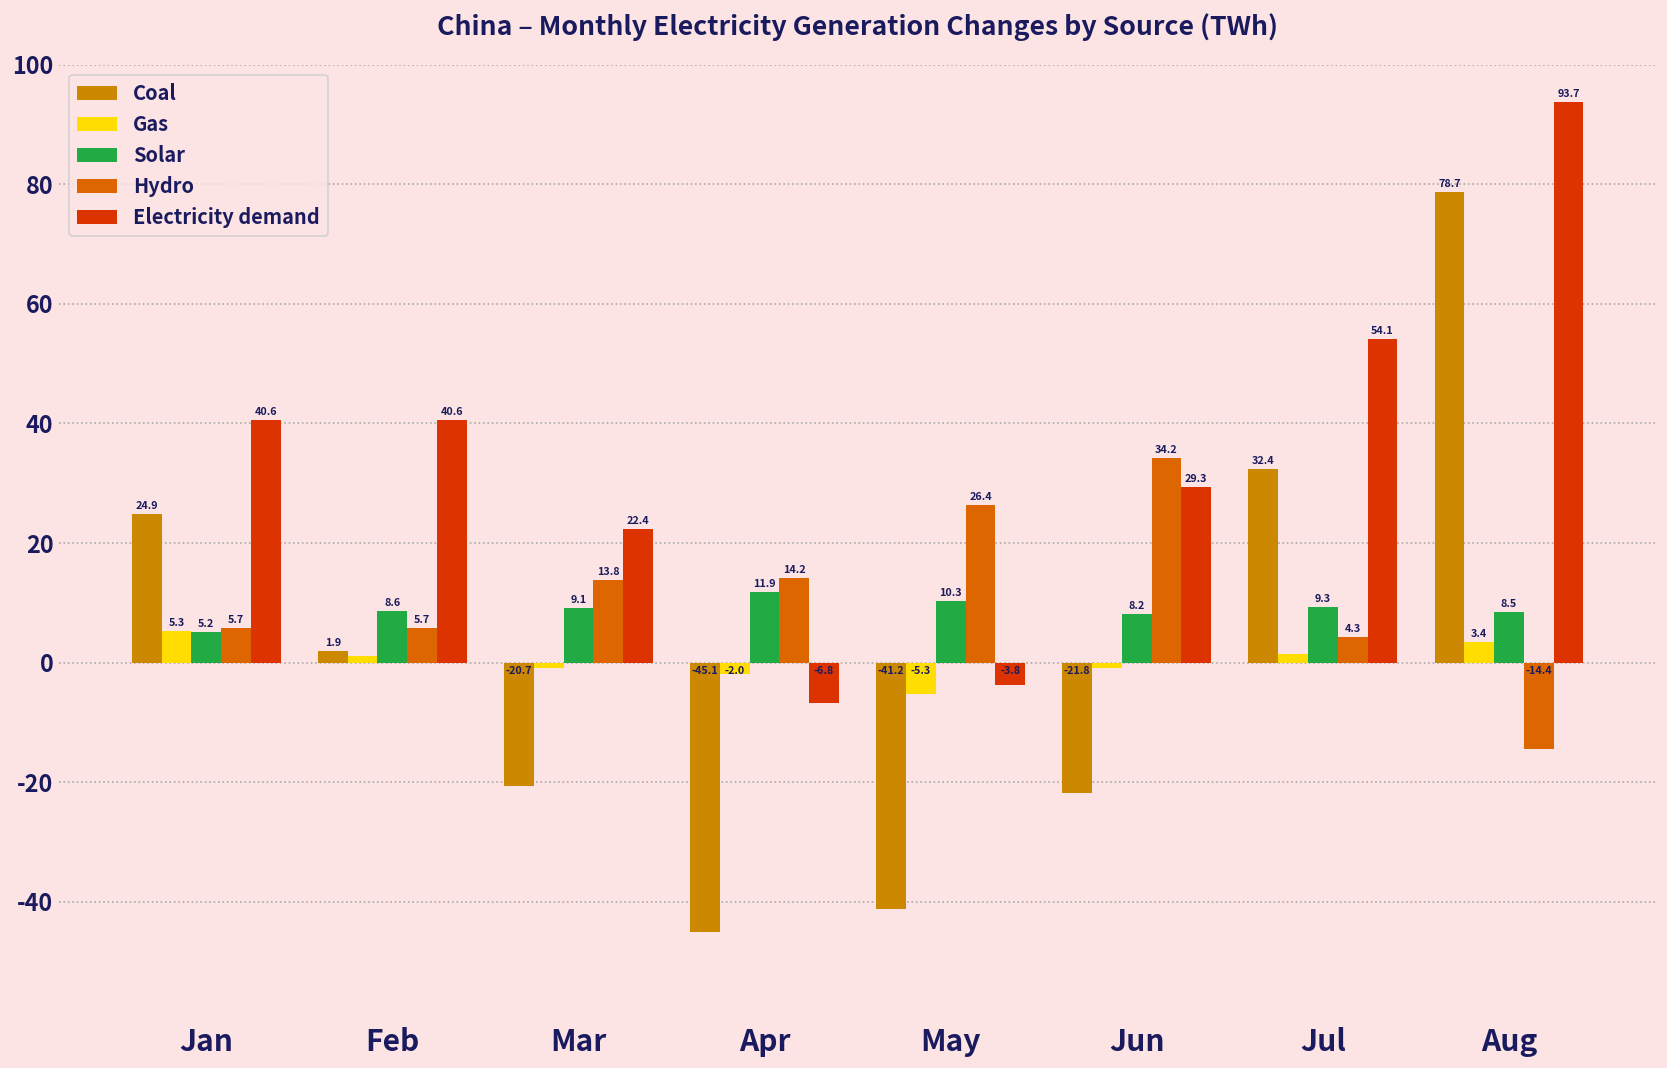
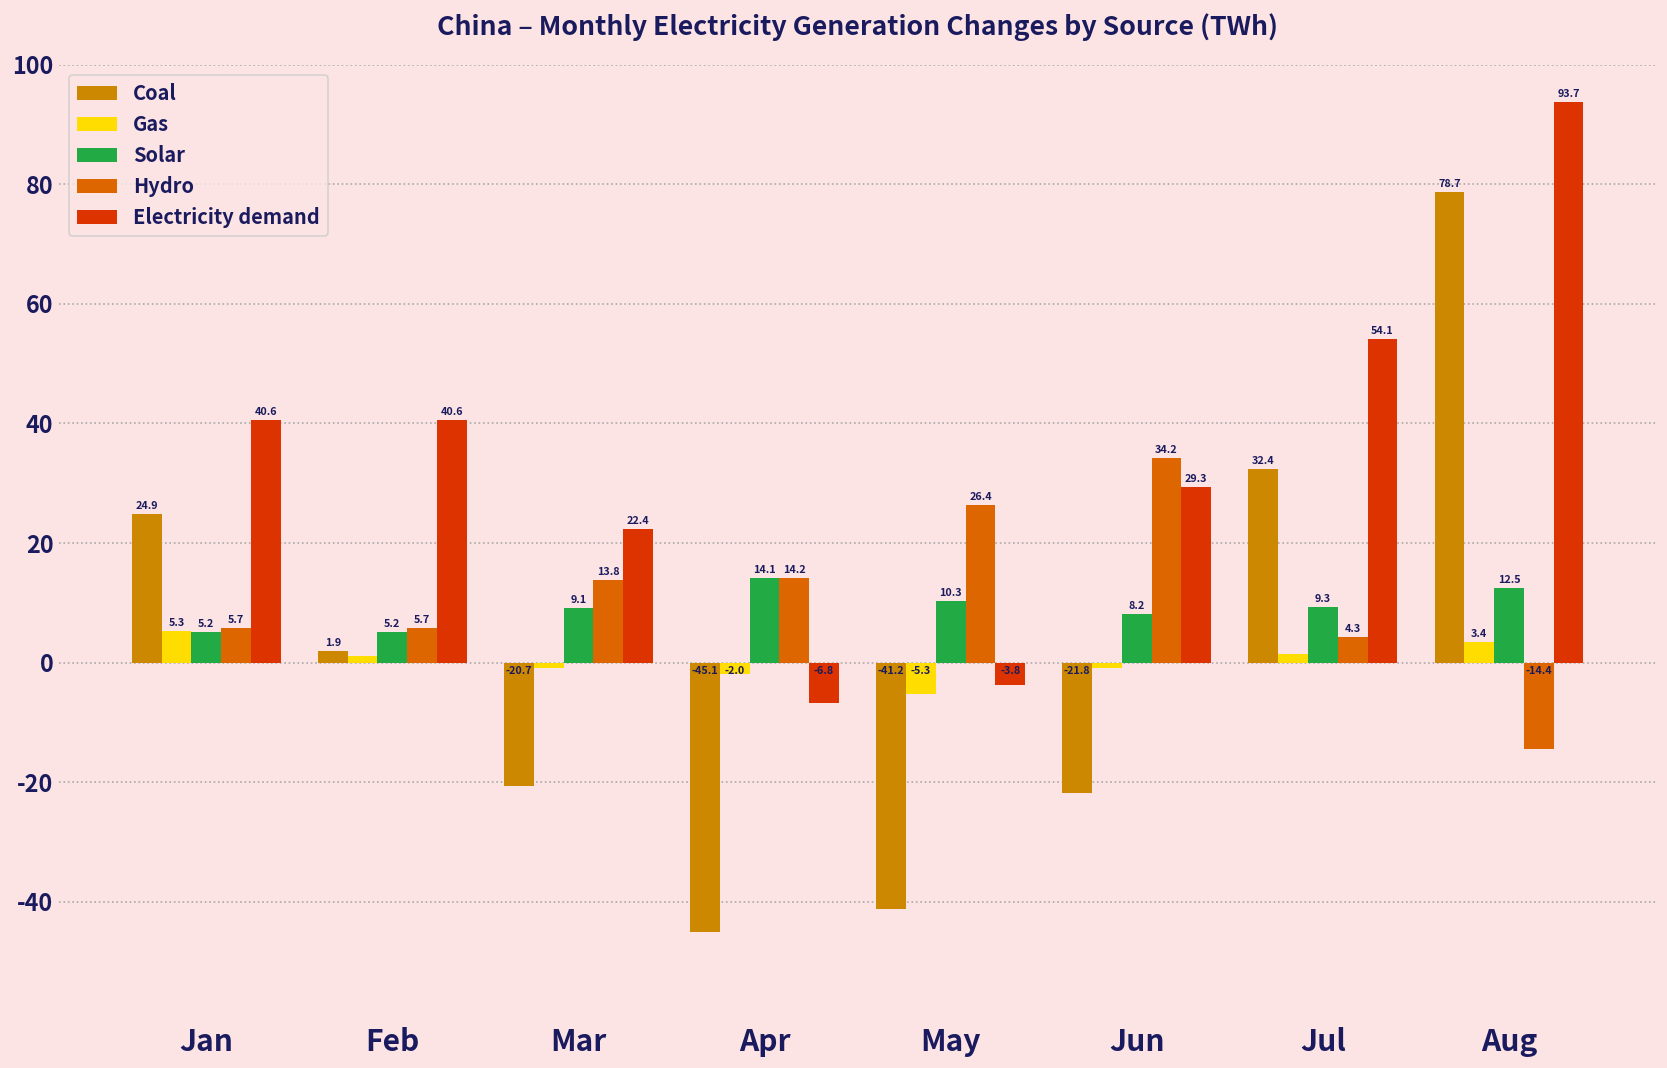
Solar, Feb: 8.6 -> 5.2
Solar, Apr: 11.9 -> 14.1
Solar, Aug: 8.5 -> 12.5
